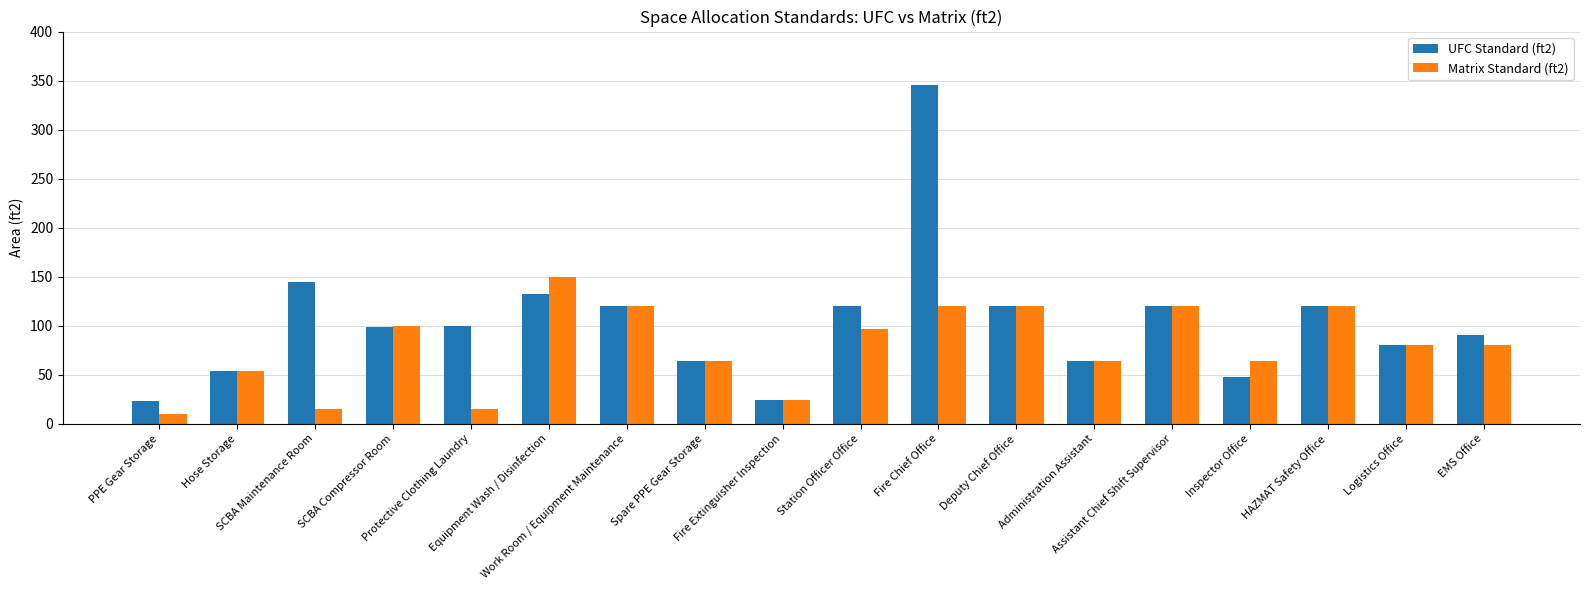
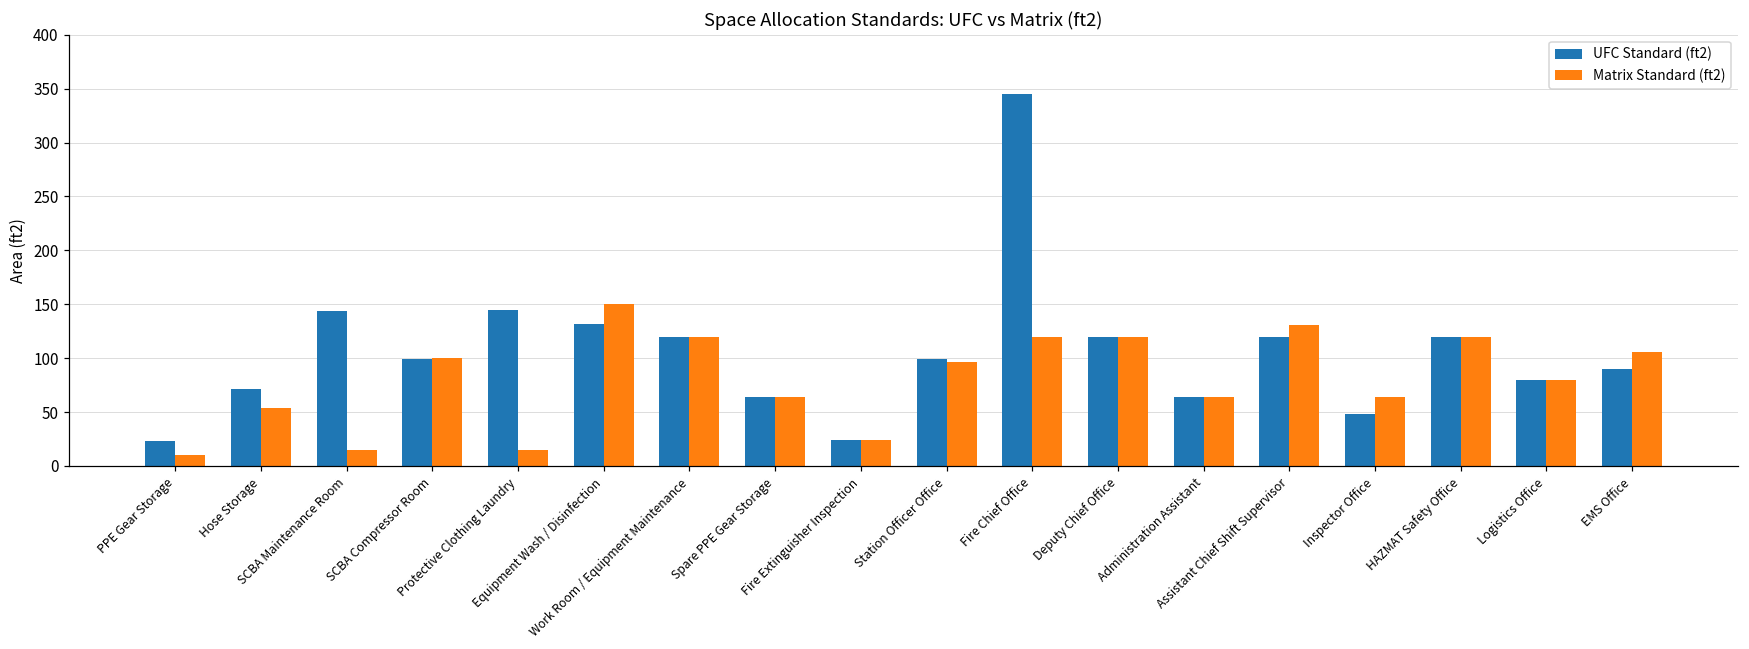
UFC Standard (ft2), Hose Storage: 50 -> 70
UFC Standard (ft2), Protective Clothing Laundry: 100 -> 150
UFC Standard (ft2), Station Officer Office: 120 -> 100
Matrix Standard (ft2), Assistant Chief Shift Supervisor: 120 -> 130
Matrix Standard (ft2), EMS Office: 80 -> 110
